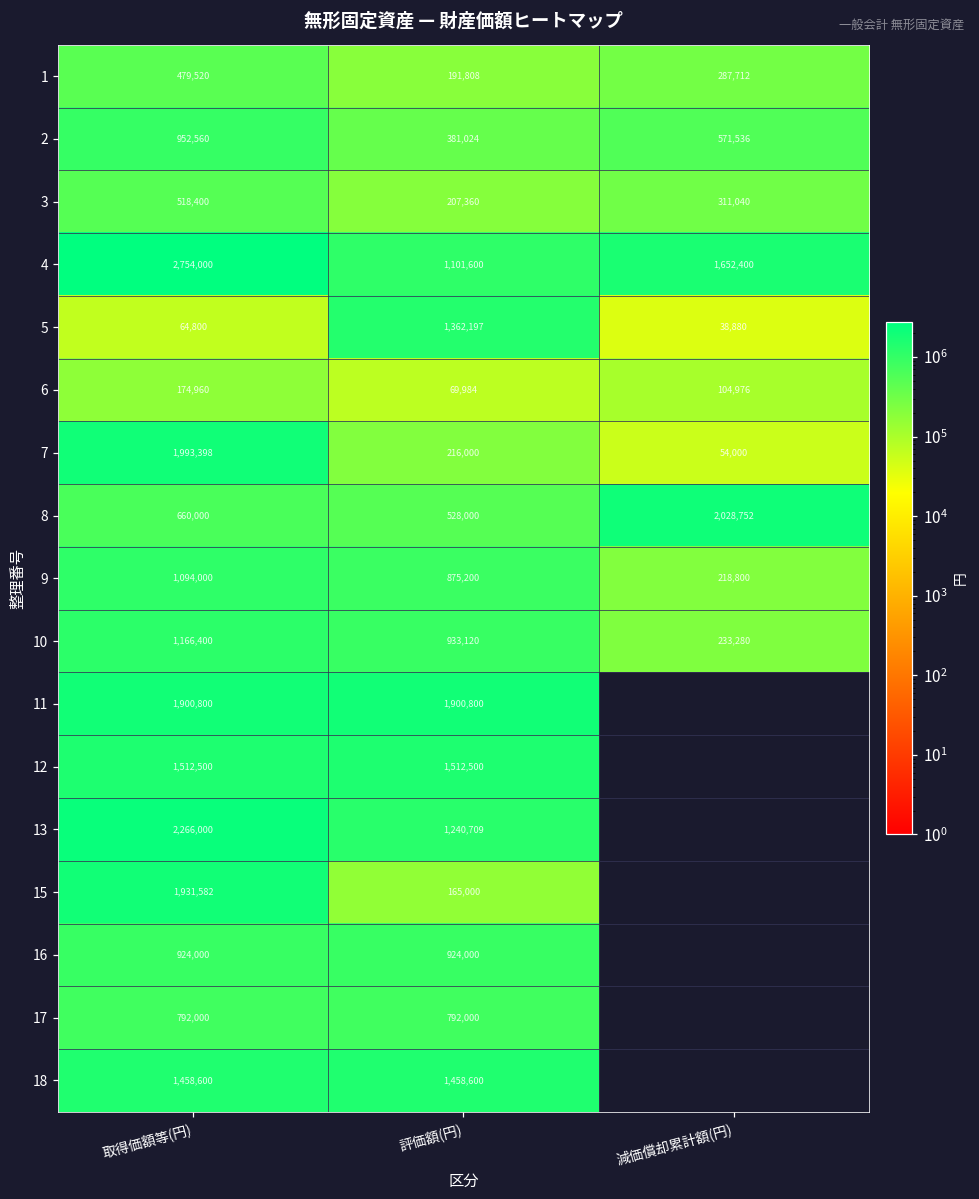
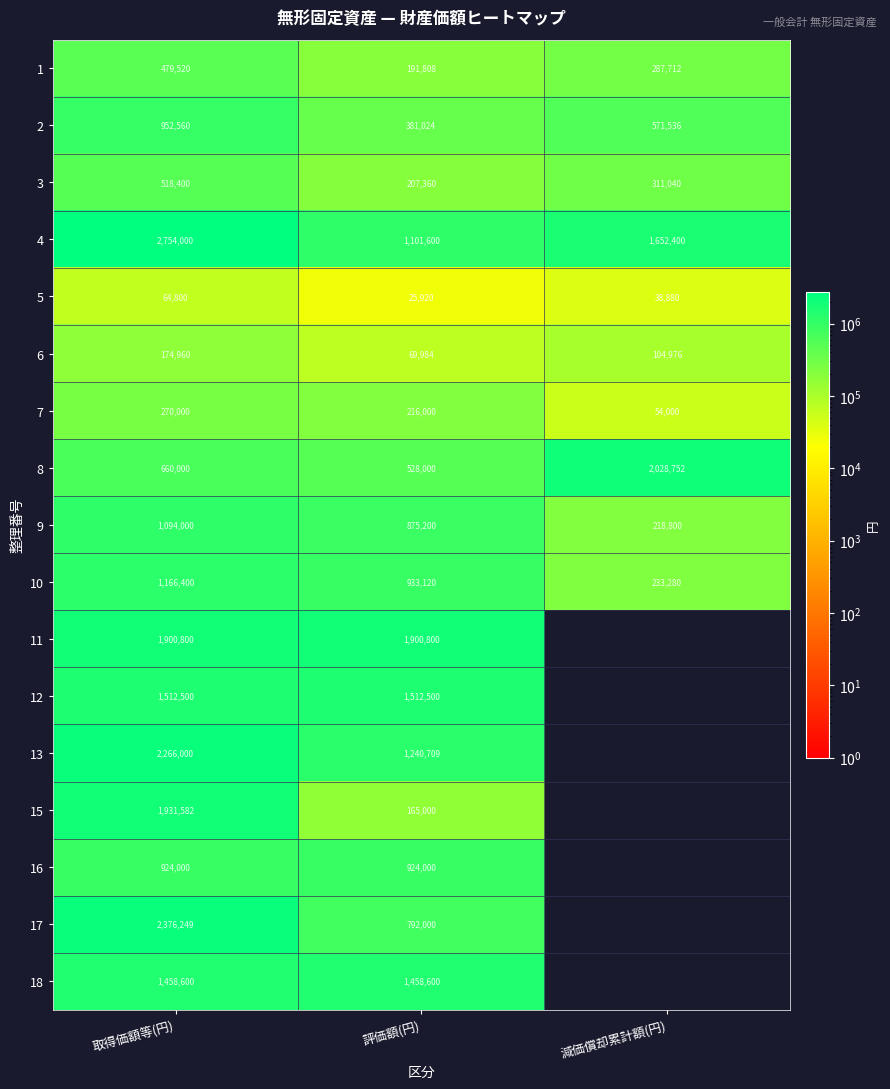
5, 評価額(円): 1,362,197 -> 25,920
7, 取得価額等(円): 1,993,398 -> 270,000
17, 取得価額等(円): 792,000 -> 2,376,249
